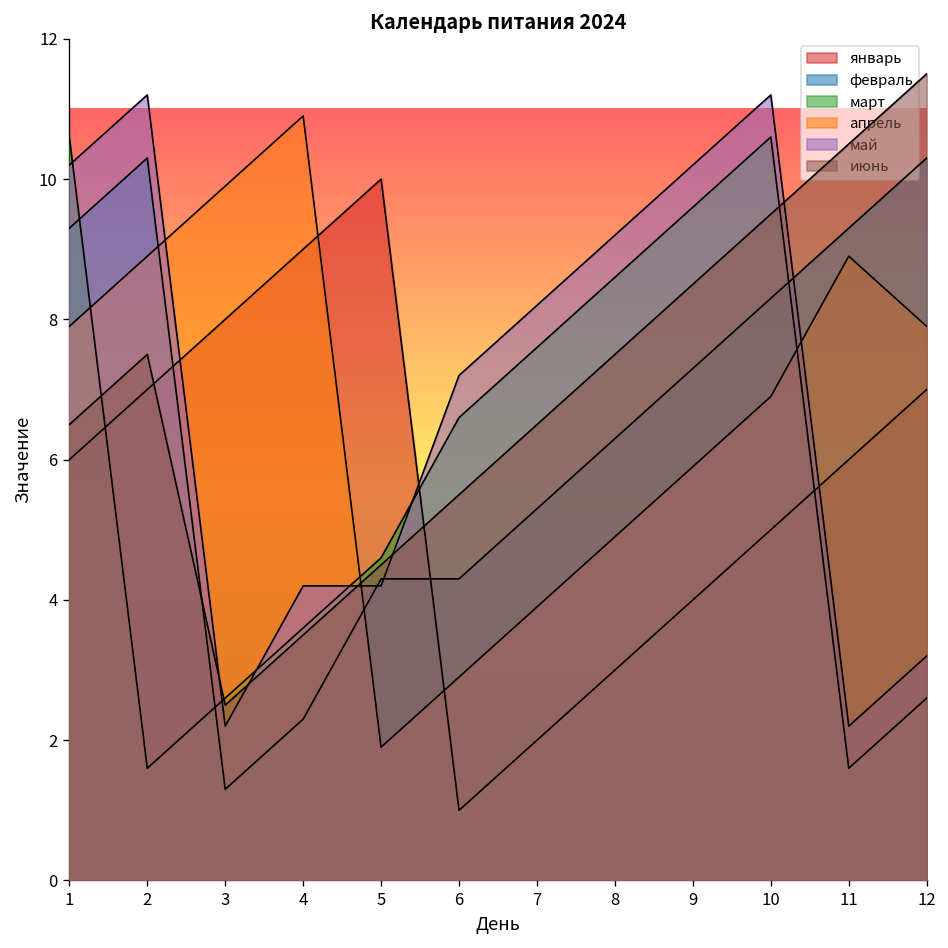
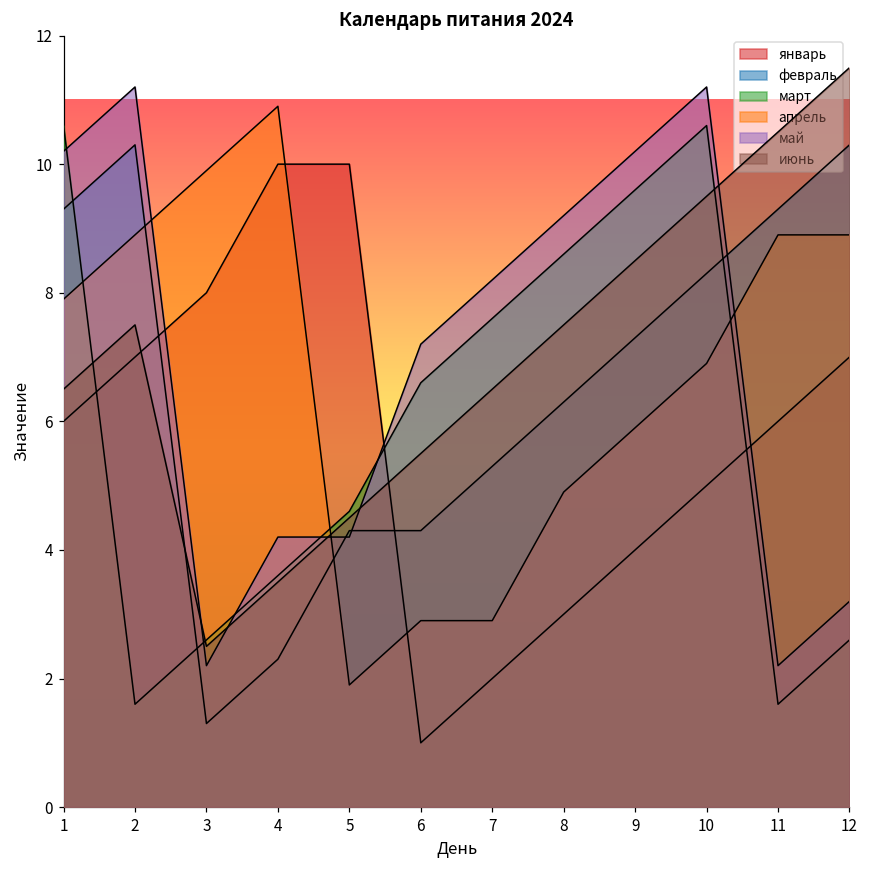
январь, 4: 9 -> 10
апрель, 7: 3.9 -> 2.9
апрель, 12: 7.9 -> 8.9
